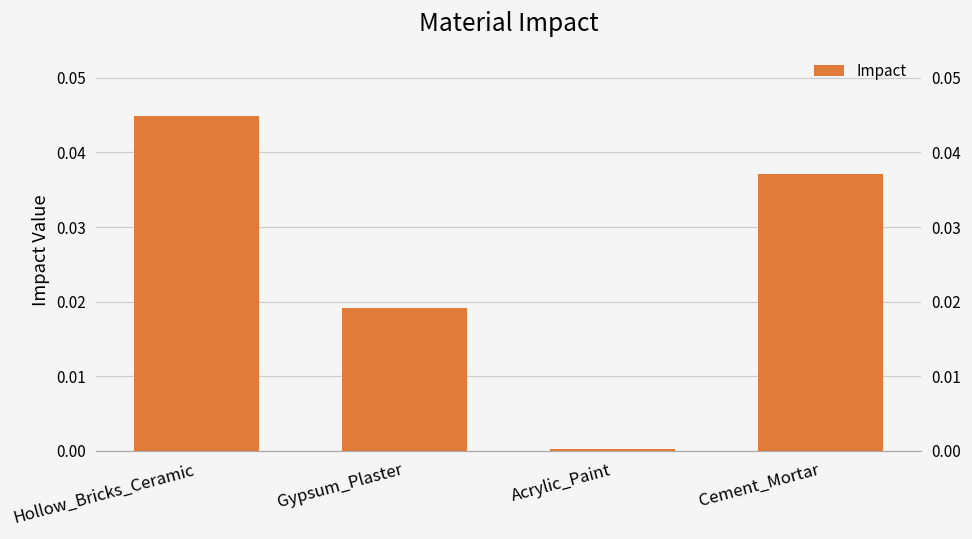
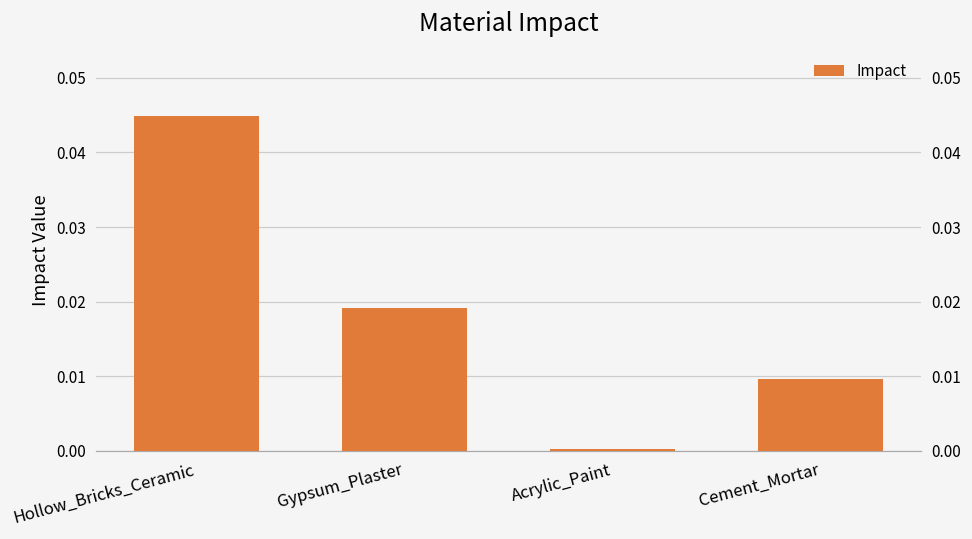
Cement_Mortar: 0.037 -> 0.010
